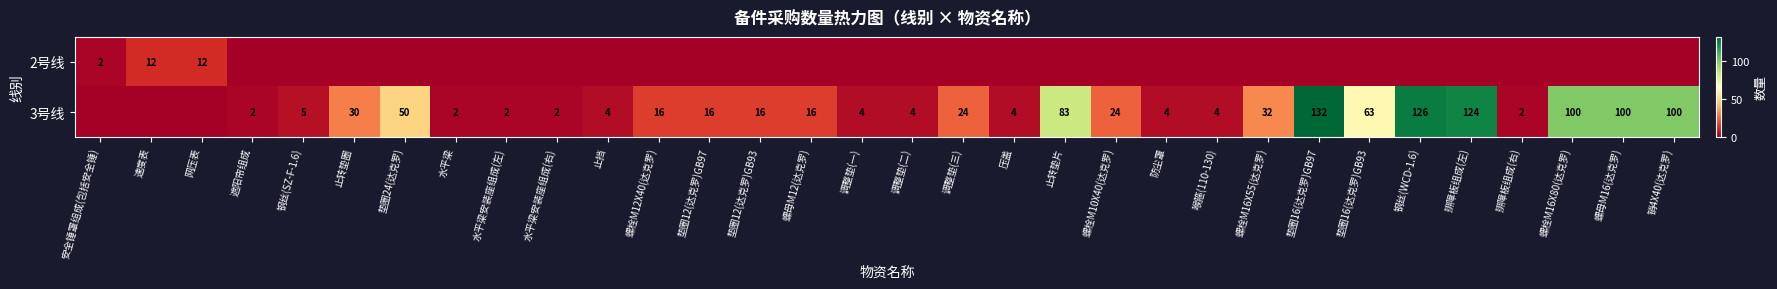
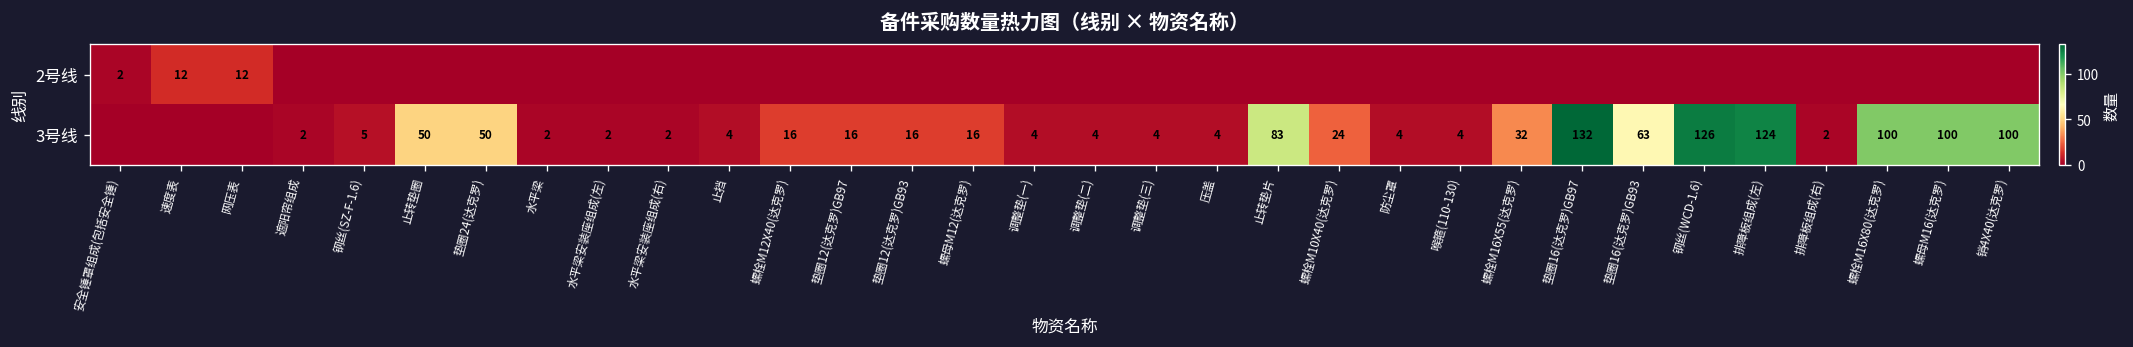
3号线, 止转垫圈: 30 -> 50
3号线, 调整垫(三): 24 -> 4
